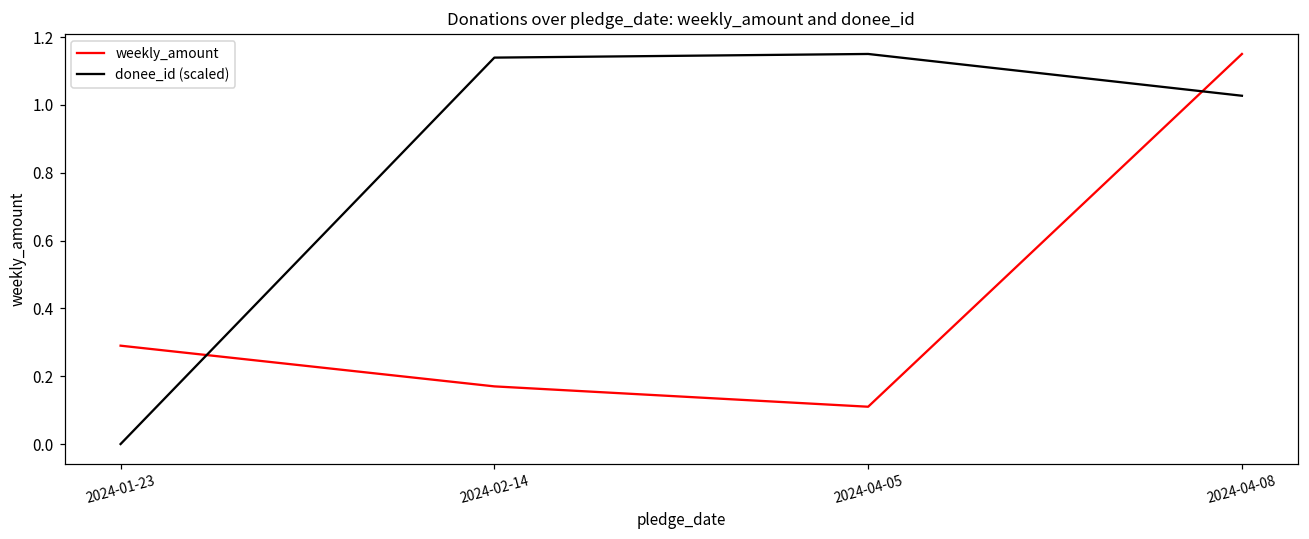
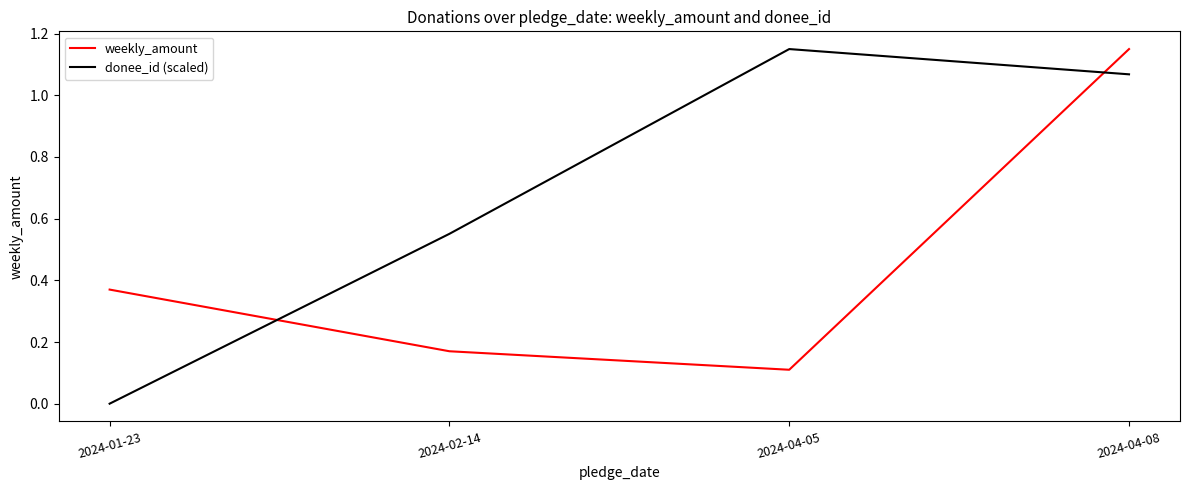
weekly_amount, 2024-01-23: 0.29 -> 0.37
donee_id (scaled), 2024-02-14: 1.14 -> 0.55
donee_id (scaled), 2024-04-08: 1.03 -> 1.07
